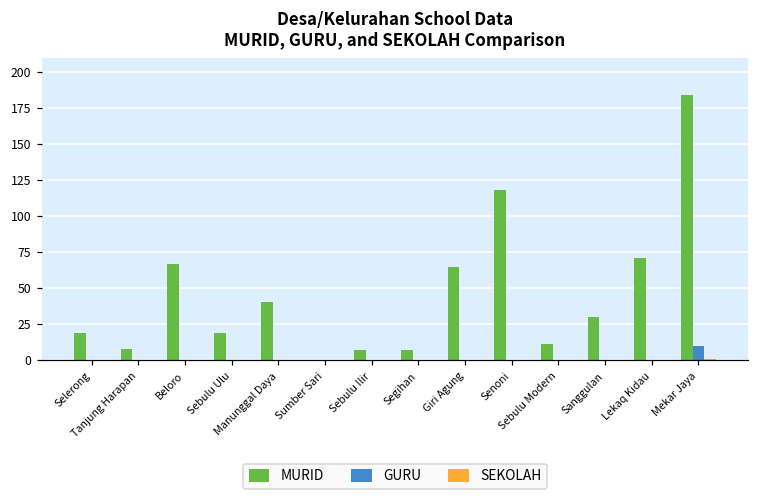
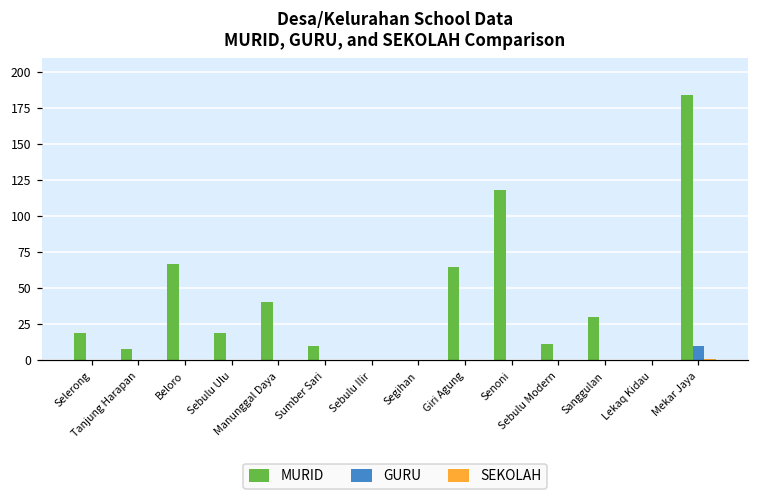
MURID, Sumber Sari: 0 -> 10
MURID, Sebulu Ilir: 7 -> 0
MURID, Segihan: 7 -> 0
MURID, Lekaq Kidau: 71 -> 0
